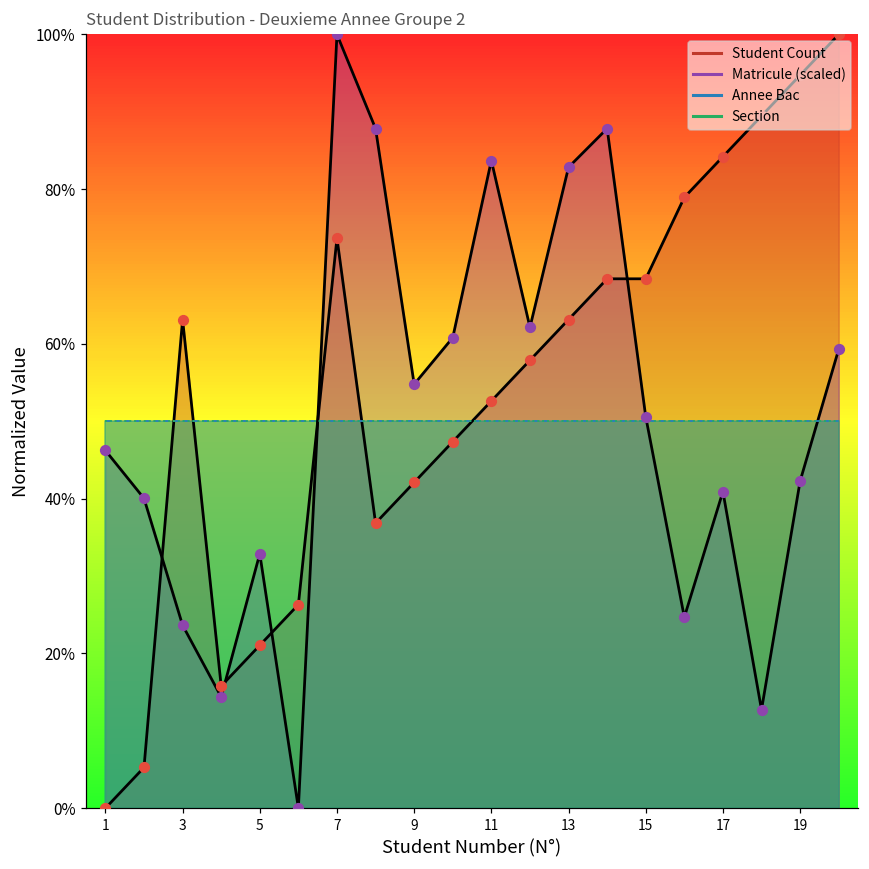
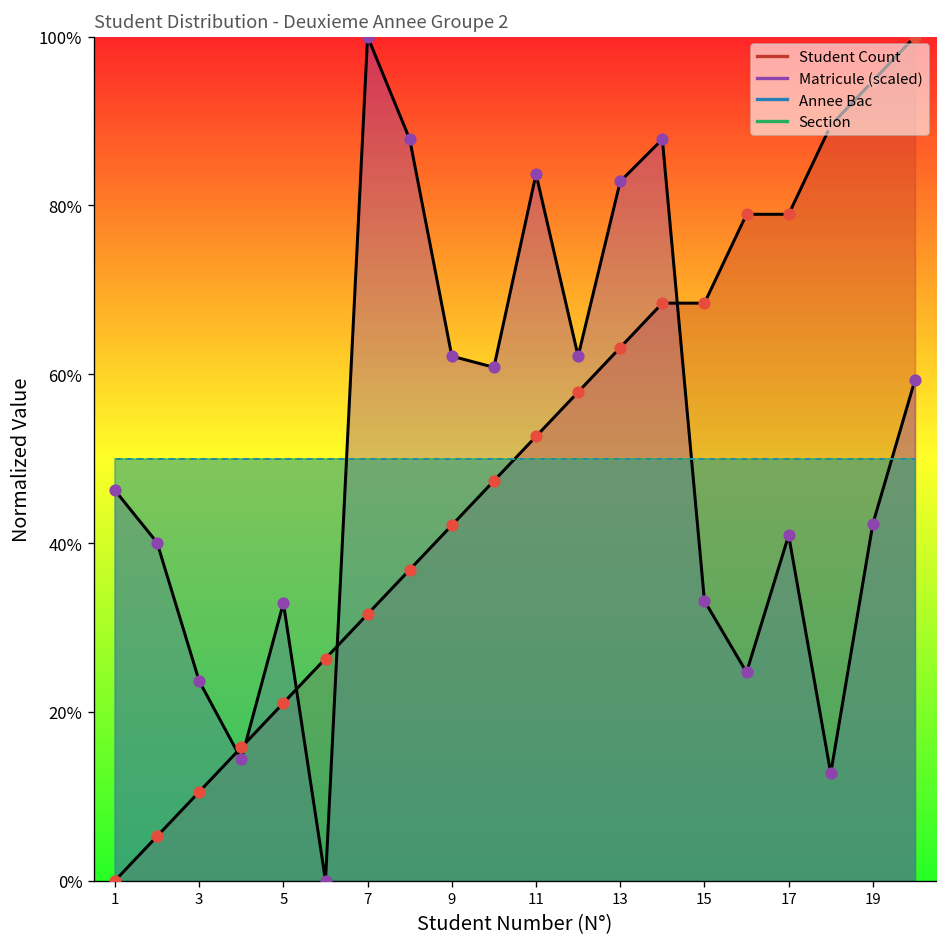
Student Count, 3: 63% -> 11%
Student Count, 7: 74% -> 32%
Matricule (scaled), 9: 55% -> 62%
Matricule (scaled), 15: 51% -> 33%
Student Count, 17: 84% -> 79%
